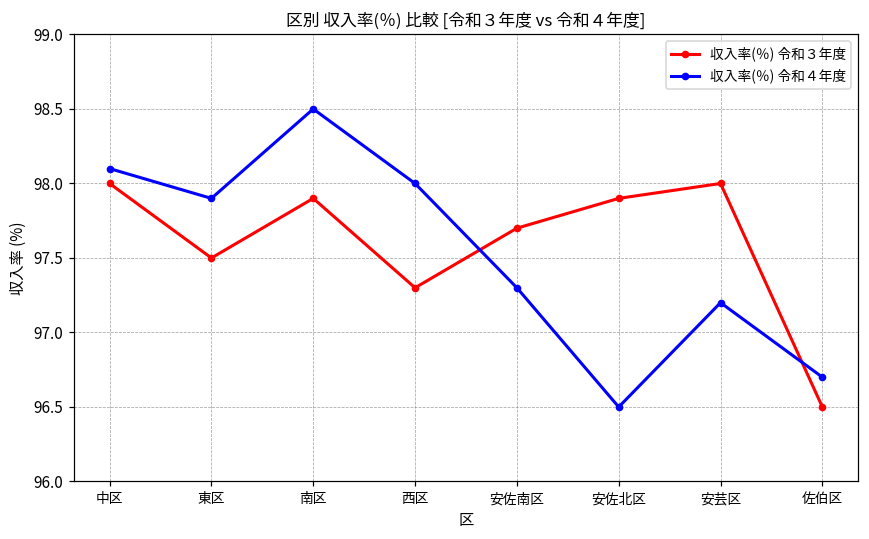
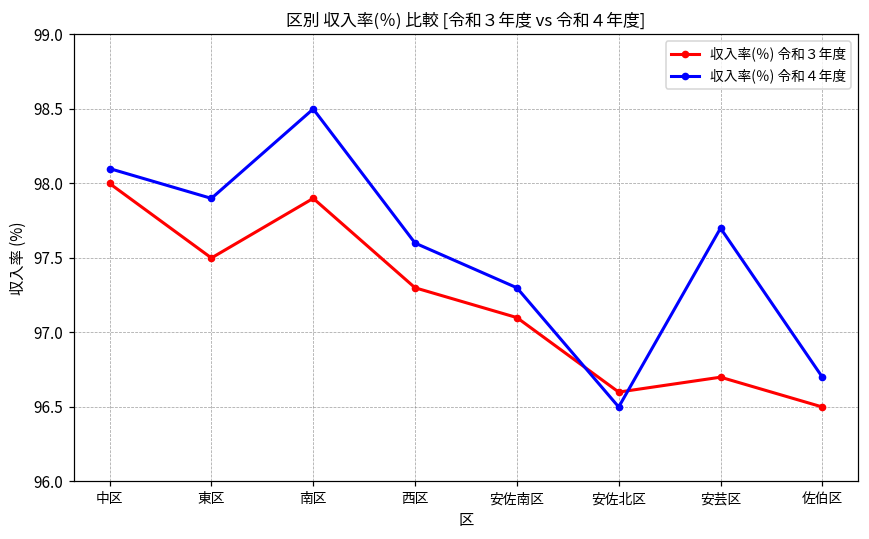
収入率(％) 令和４年度, 西区: 98.0 -> 97.6
収入率(％) 令和３年度, 安佐南区: 97.7 -> 97.1
収入率(％) 令和３年度, 安佐北区: 97.9 -> 96.6
収入率(％) 令和３年度, 安芸区: 98.0 -> 96.7
収入率(％) 令和４年度, 安芸区: 97.2 -> 97.7
